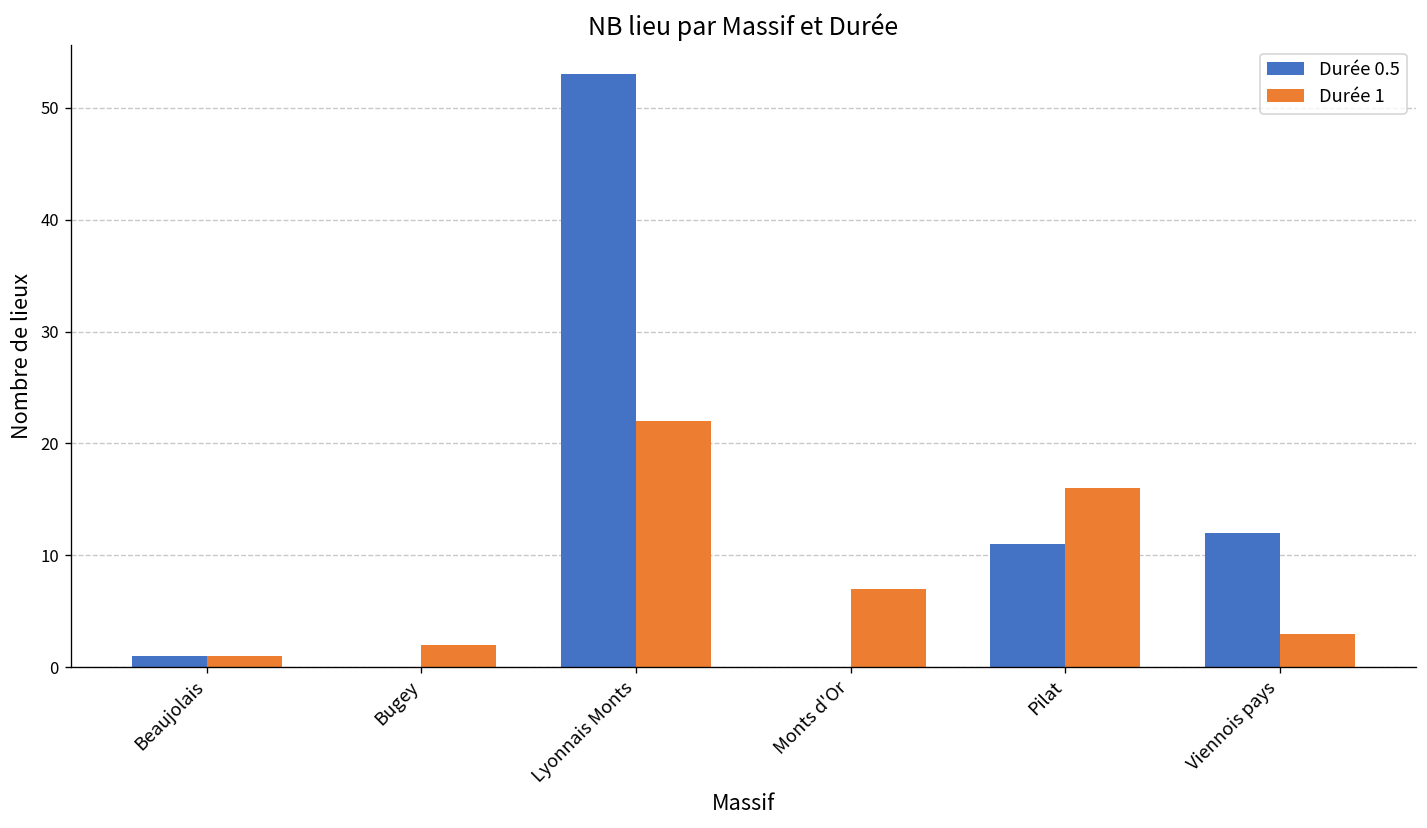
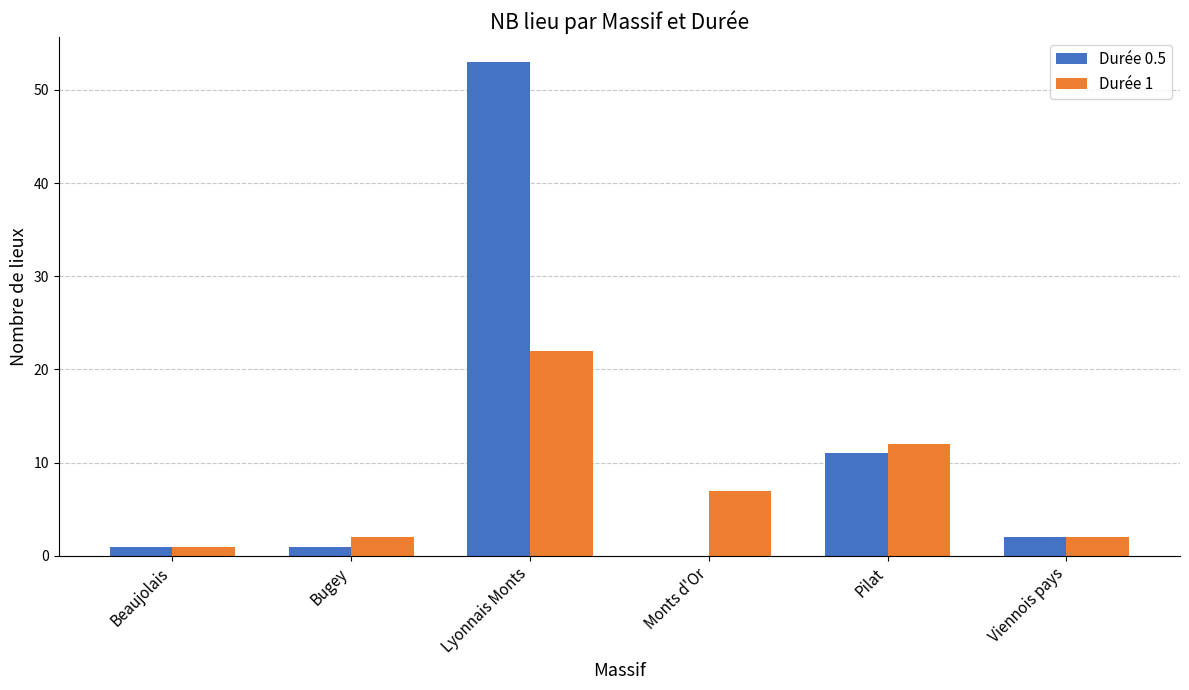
Durée 0.5, Bugey: 0 -> 1
Durée 1, Pilat: 16 -> 12
Durée 0.5, Viennois pays: 12 -> 2
Durée 1, Viennois pays: 3 -> 2
